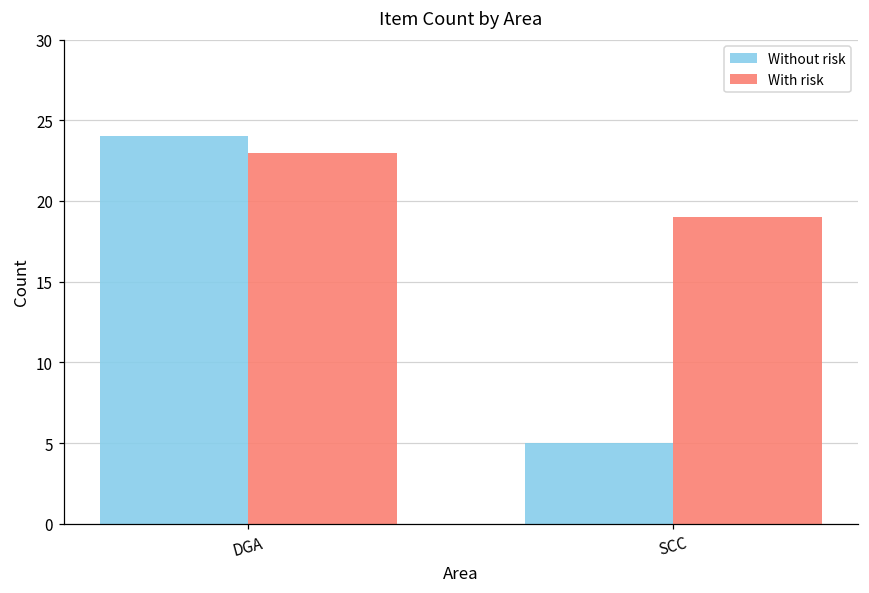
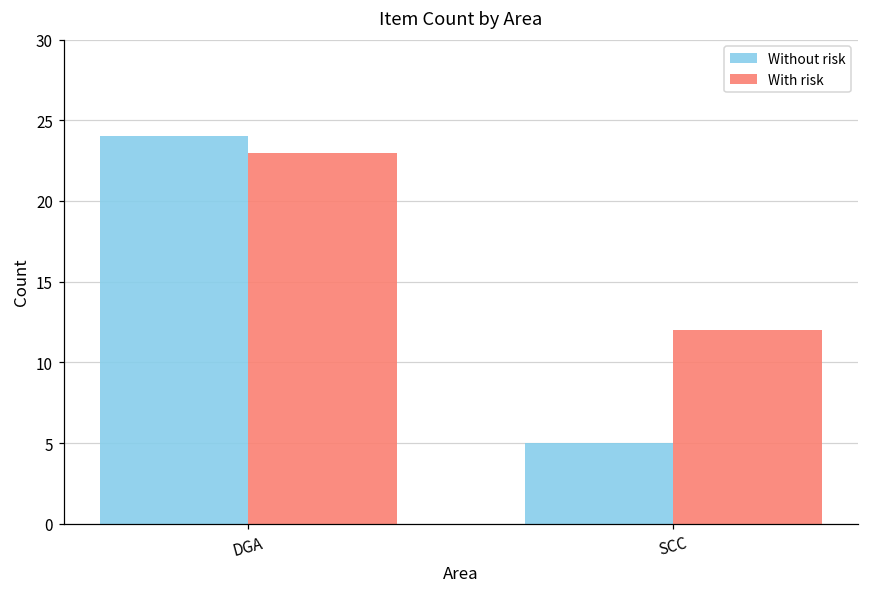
With risk, SCC: 19 -> 12
